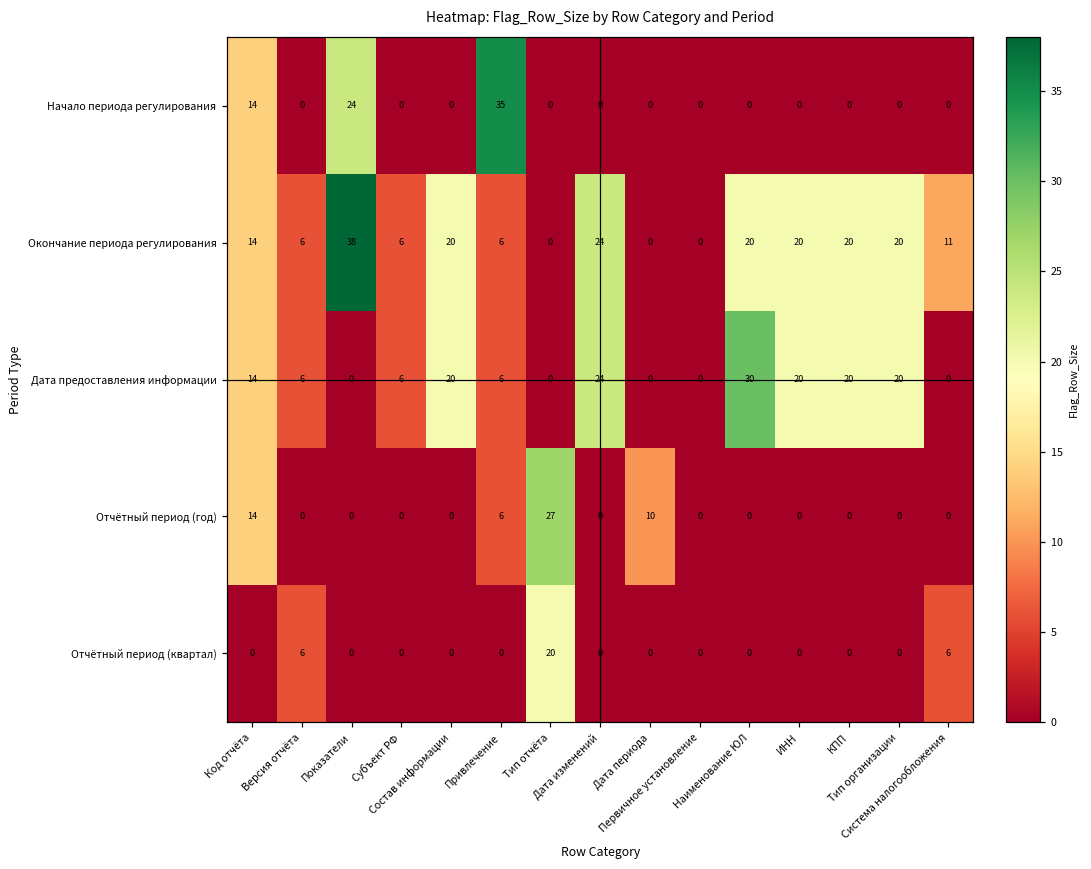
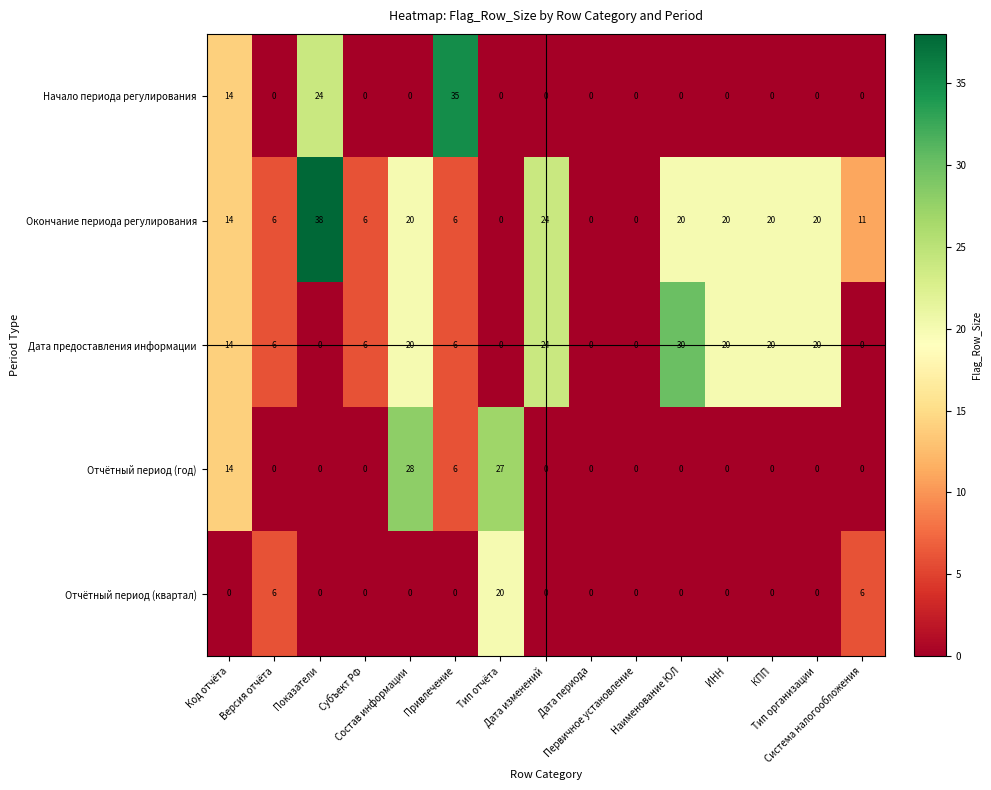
Отчётный период (год), Состав информации: 0 -> 28
Отчётный период (год), Дата периода: 10 -> 0
